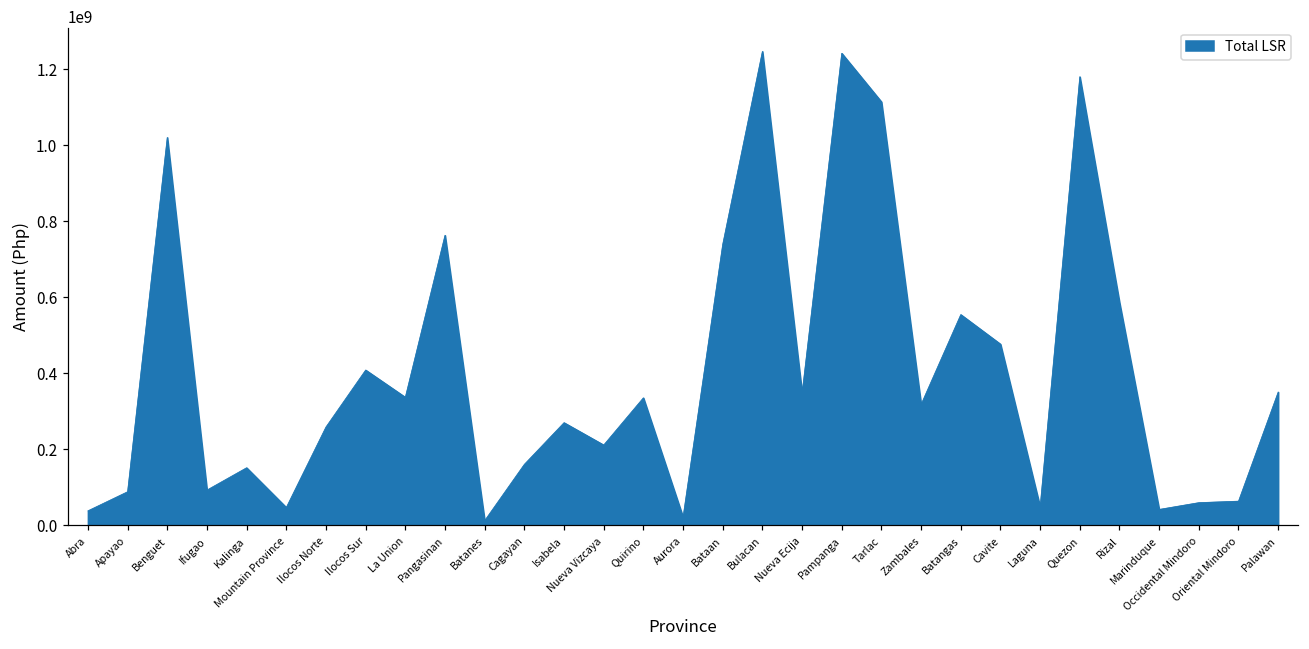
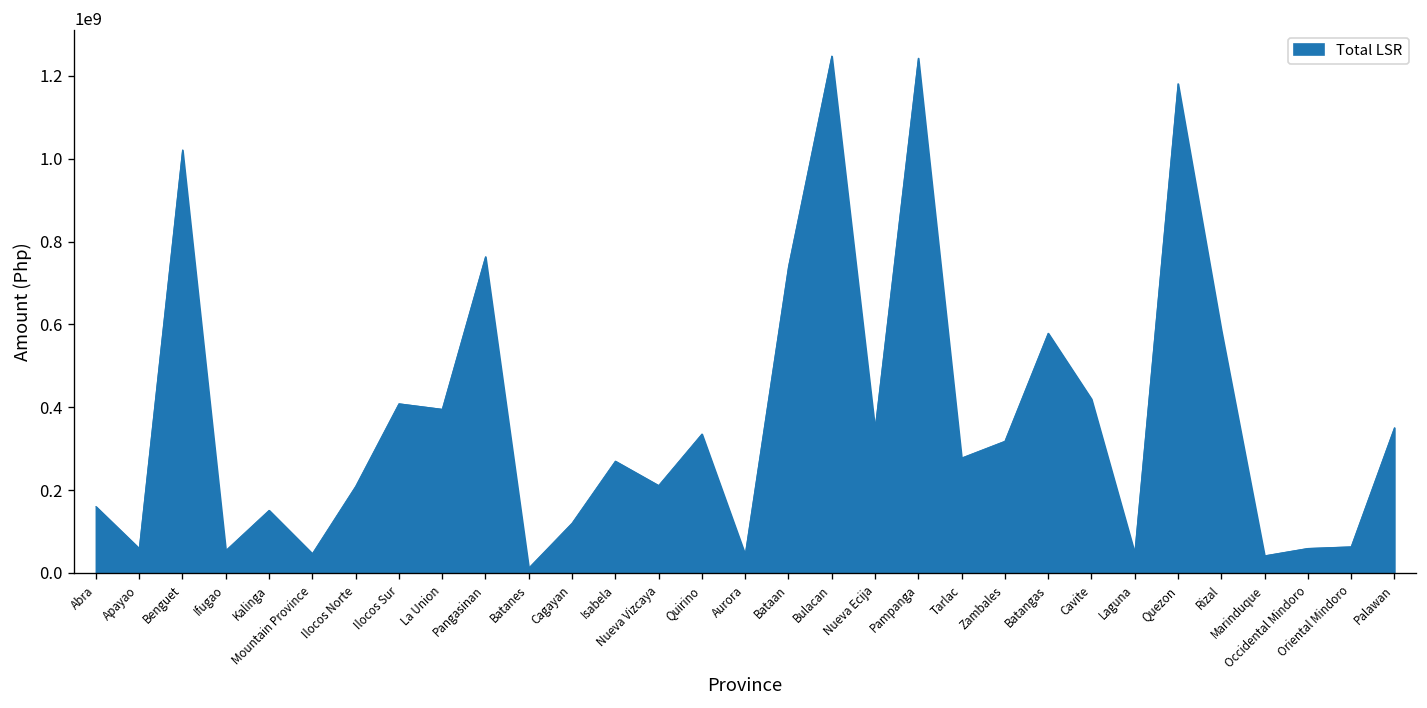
Abra: 40000000 -> 160000000
Apayao: 90000000 -> 60000000
Ifugao: 90000000 -> 50000000
Ilocos Norte: 260000000 -> 210000000
La Union: 340000000 -> 400000000
Cagayan: 160000000 -> 120000000
Aurora: 20000000 -> 40000000
Tarlac: 1110000000 -> 280000000
Batangas: 550000000 -> 580000000
Cavite: 480000000 -> 420000000
